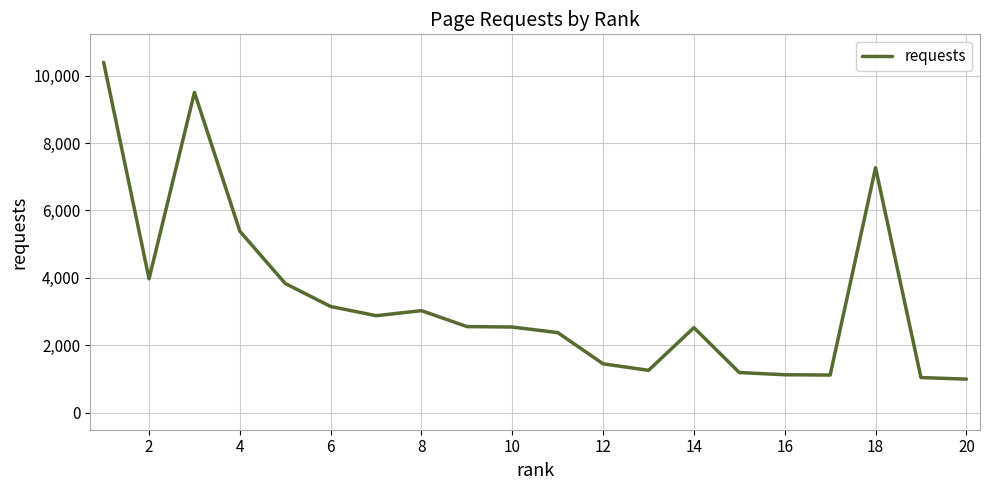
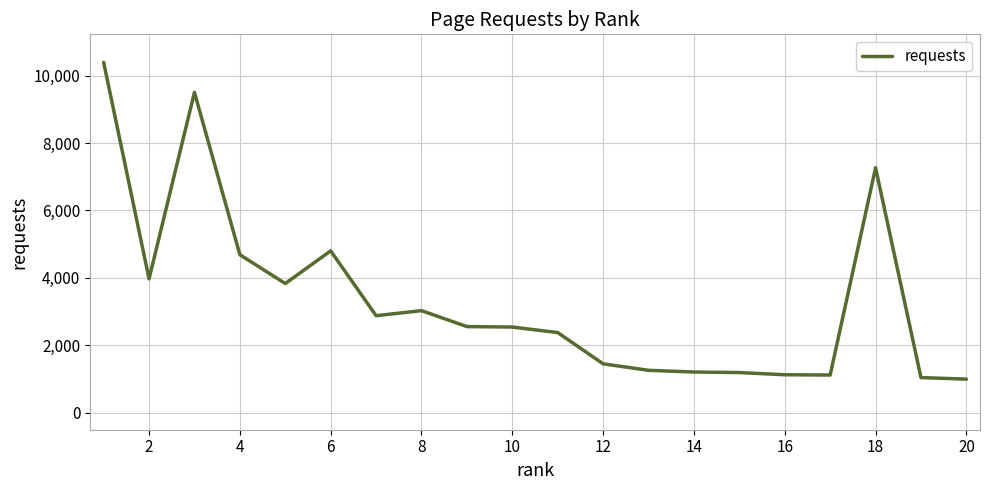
4: 5,400 -> 4,700
6: 3,200 -> 4,800
14: 2,500 -> 1,200
